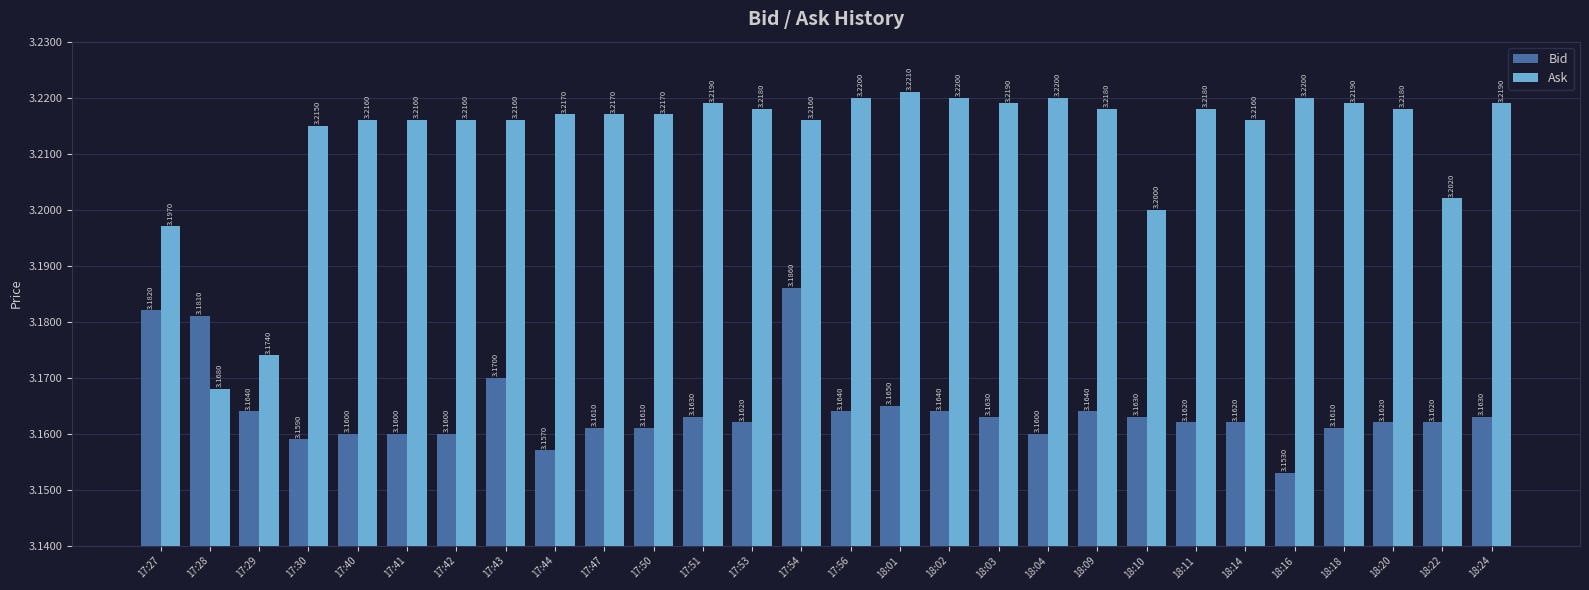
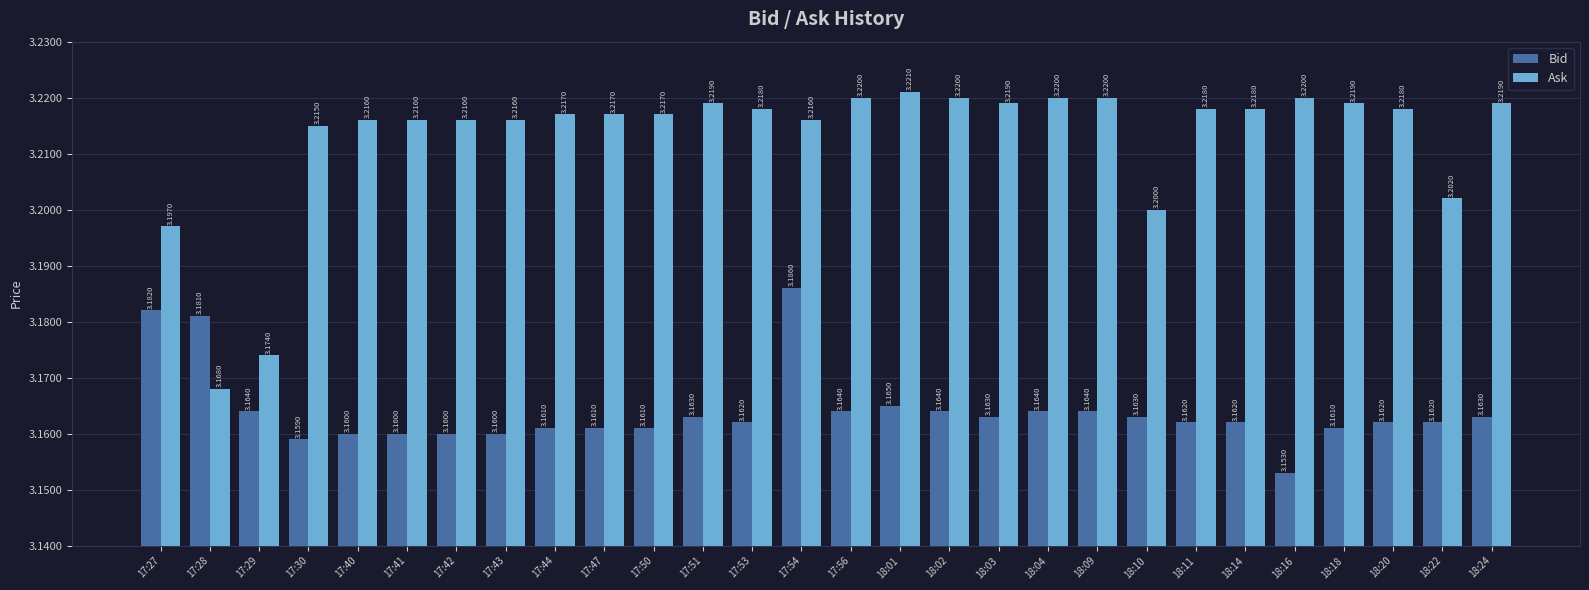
Bid, 17:43: 3.1700 -> 3.1600
Bid, 17:44: 3.1570 -> 3.1610
Bid, 18:04: 3.1600 -> 3.1640
Ask, 18:09: 3.2180 -> 3.2200
Ask, 18:14: 3.2160 -> 3.2180
